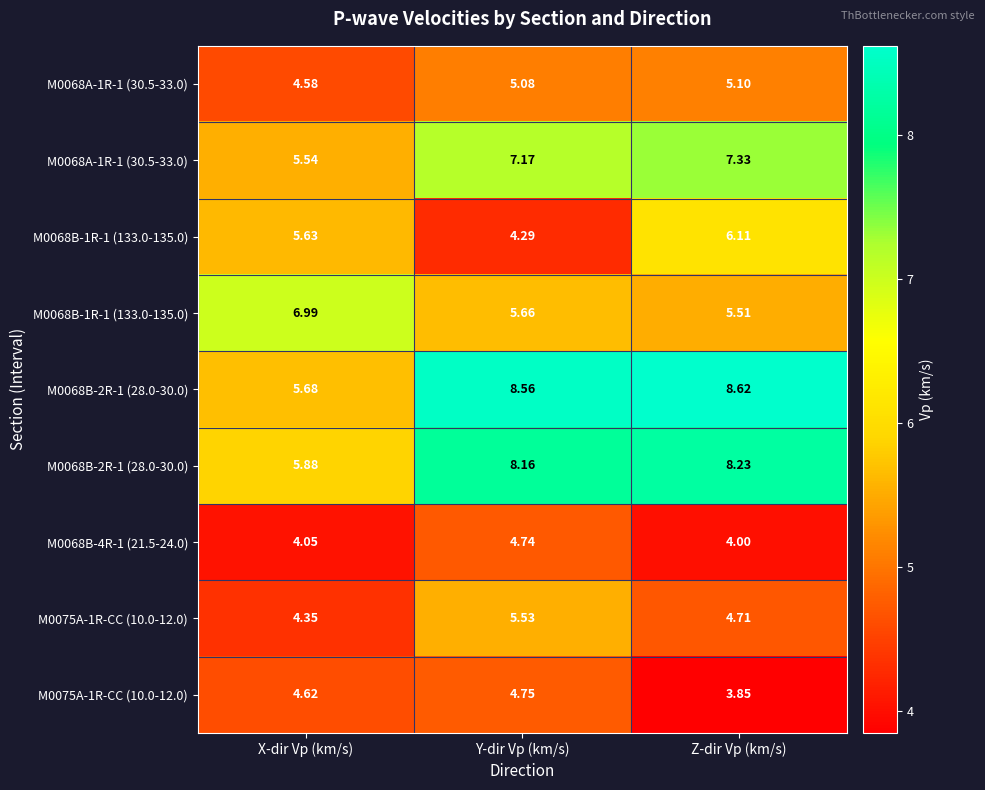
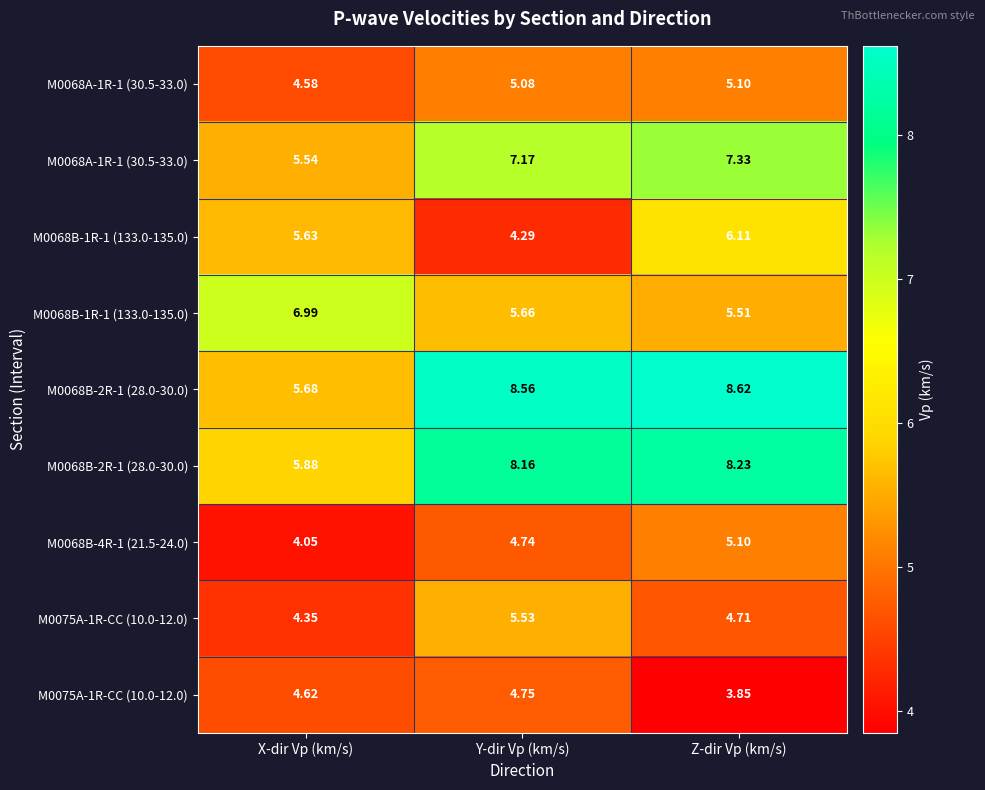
M0068B-4R-1 (21.5-24.0), Z-dir Vp (km/s): 4.00 -> 5.10
